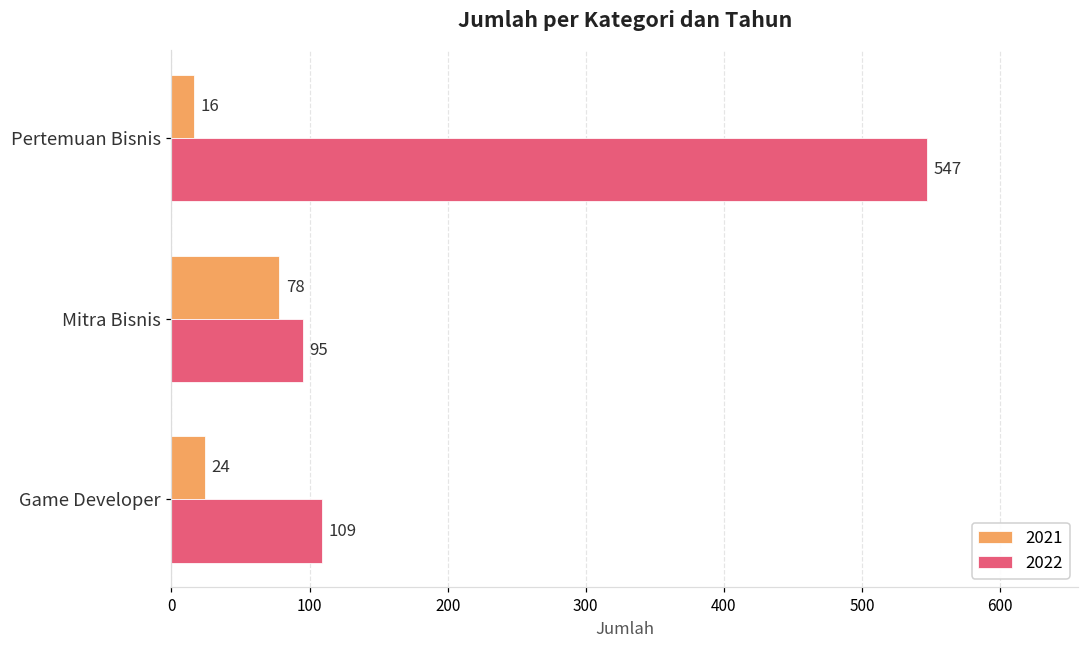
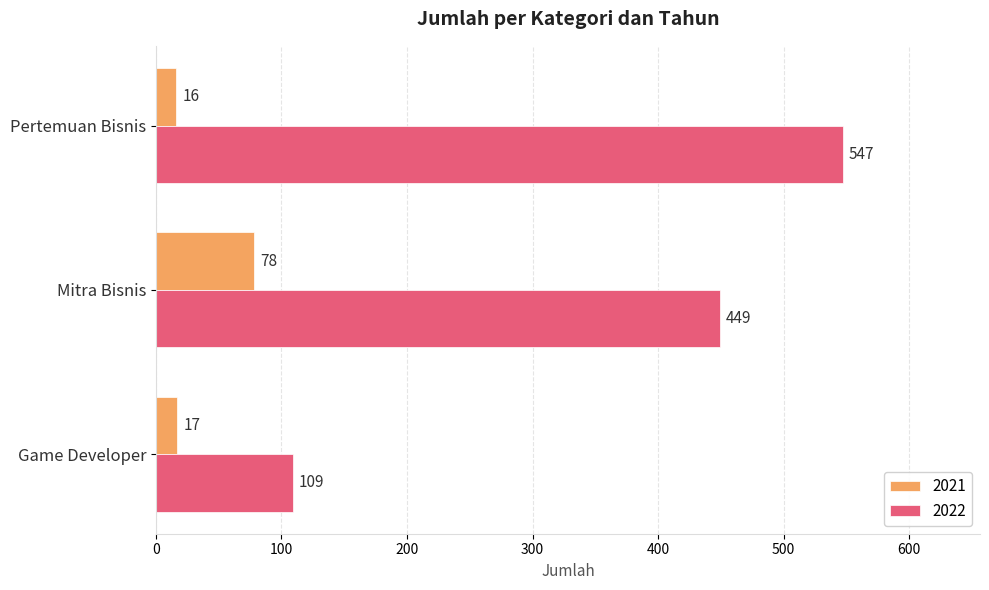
2022, Mitra Bisnis: 95 -> 449
2021, Game Developer: 24 -> 17
